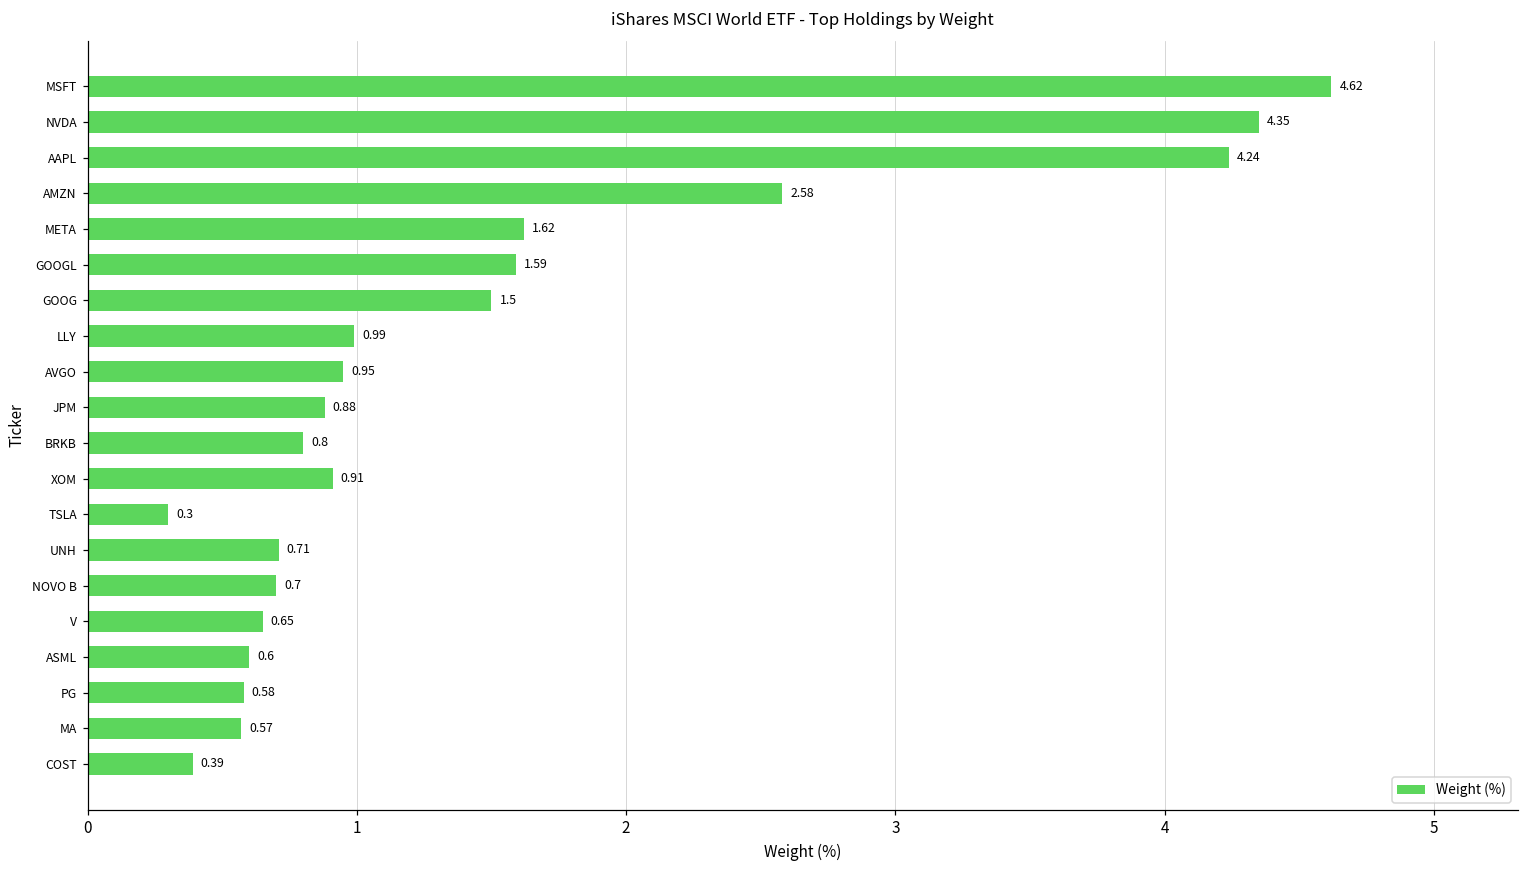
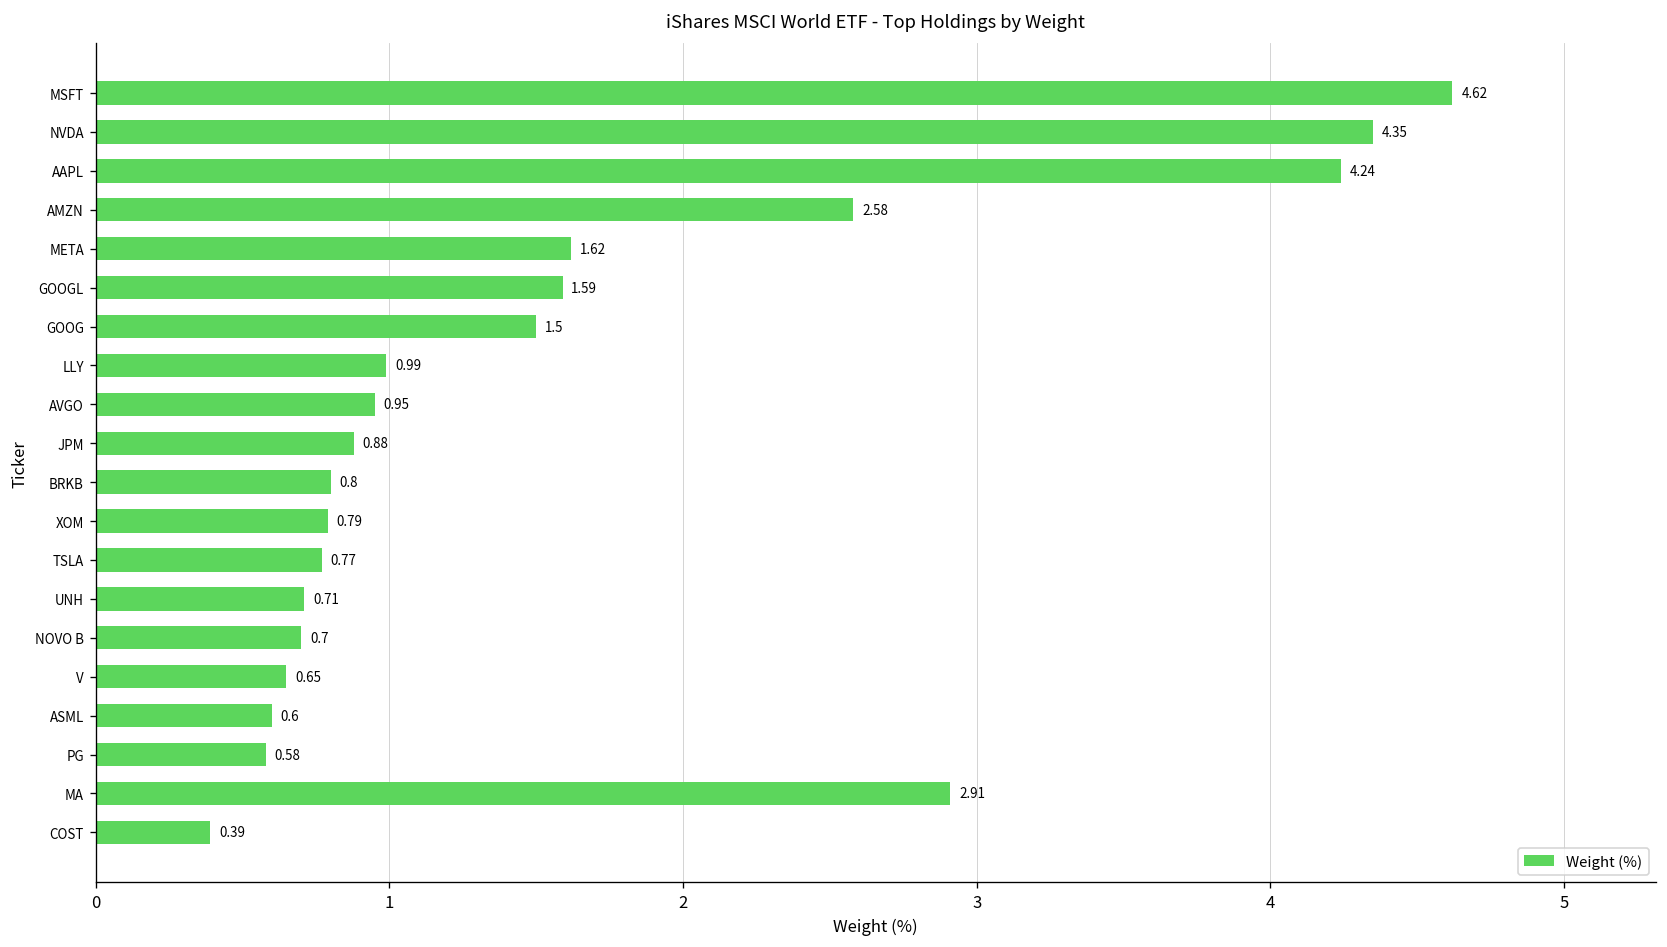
XOM: 0.91 -> 0.79
TSLA: 0.3 -> 0.77
MA: 0.57 -> 2.91
